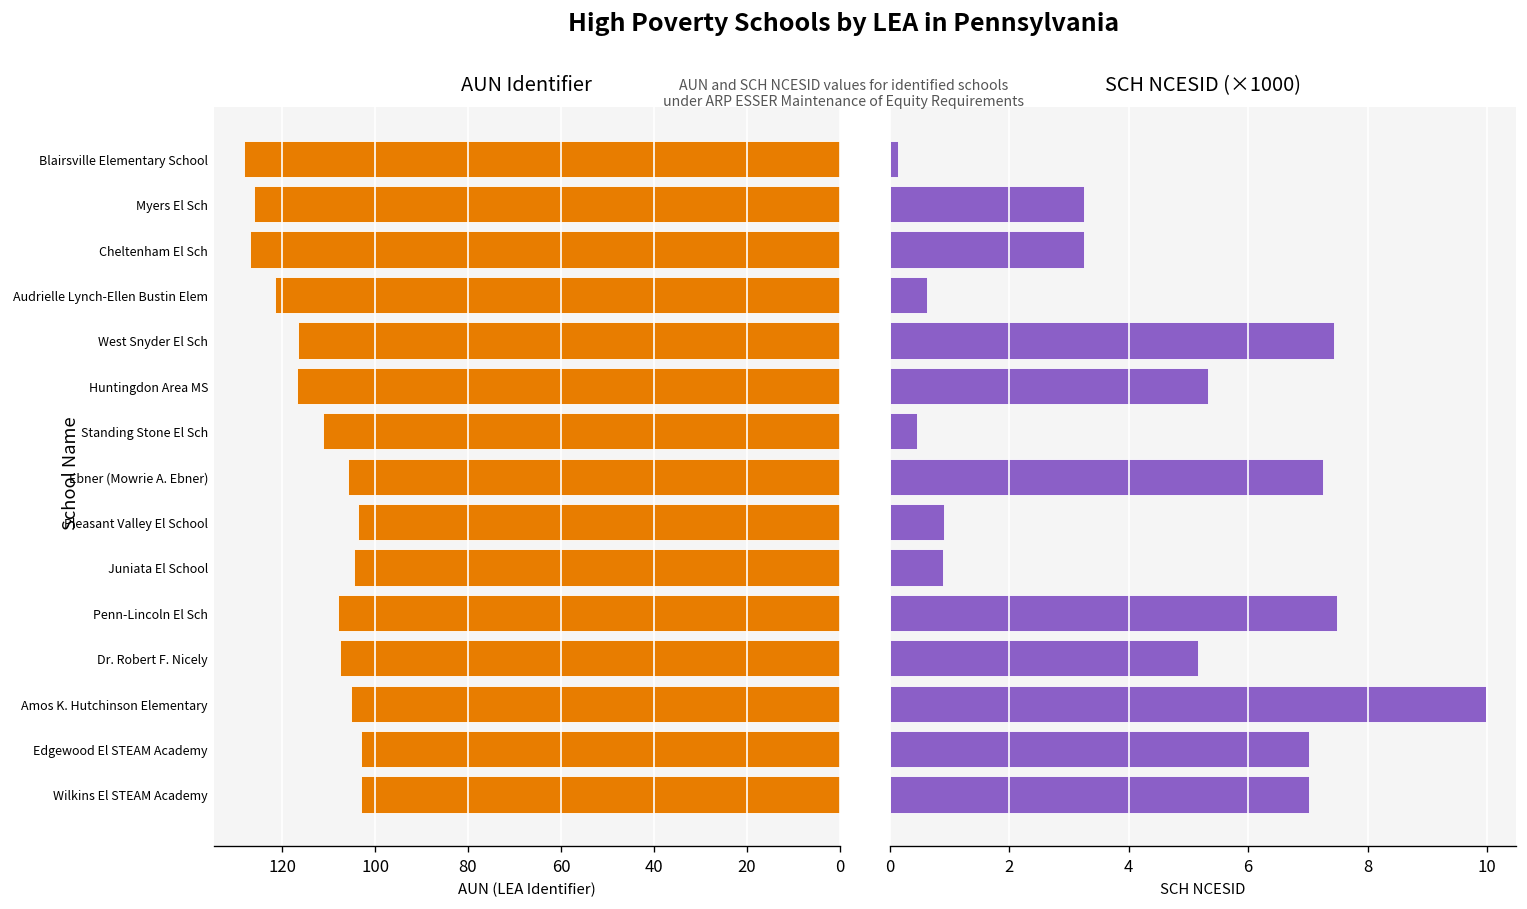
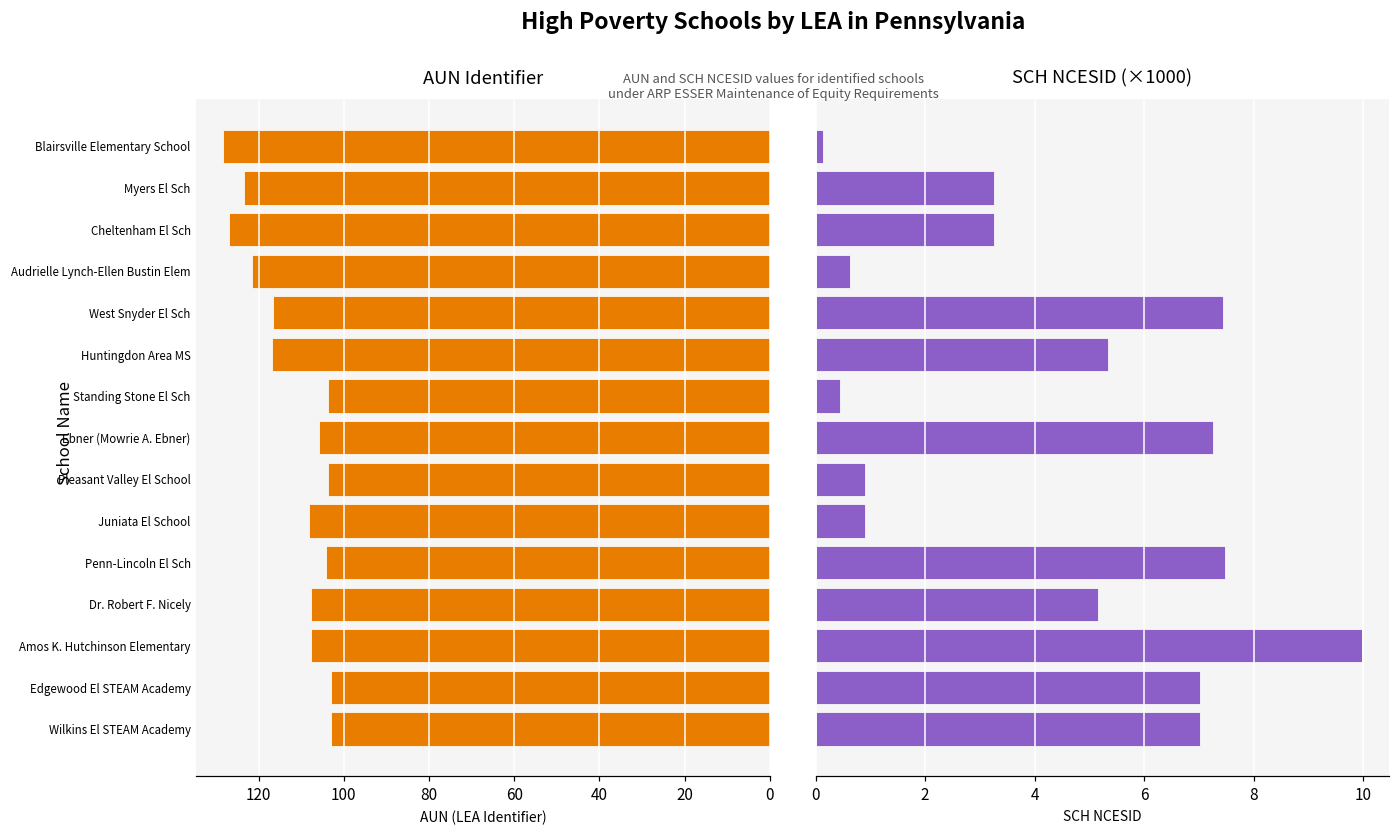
AUN Identifier, Myers El Sch: 126 -> 123
AUN Identifier, Standing Stone El Sch: 111 -> 104
AUN Identifier, Juniata El School: 105 -> 108
AUN Identifier, Penn-Lincoln El Sch: 108 -> 104
AUN Identifier, Amos K. Hutchinson Elementary: 105 -> 108
